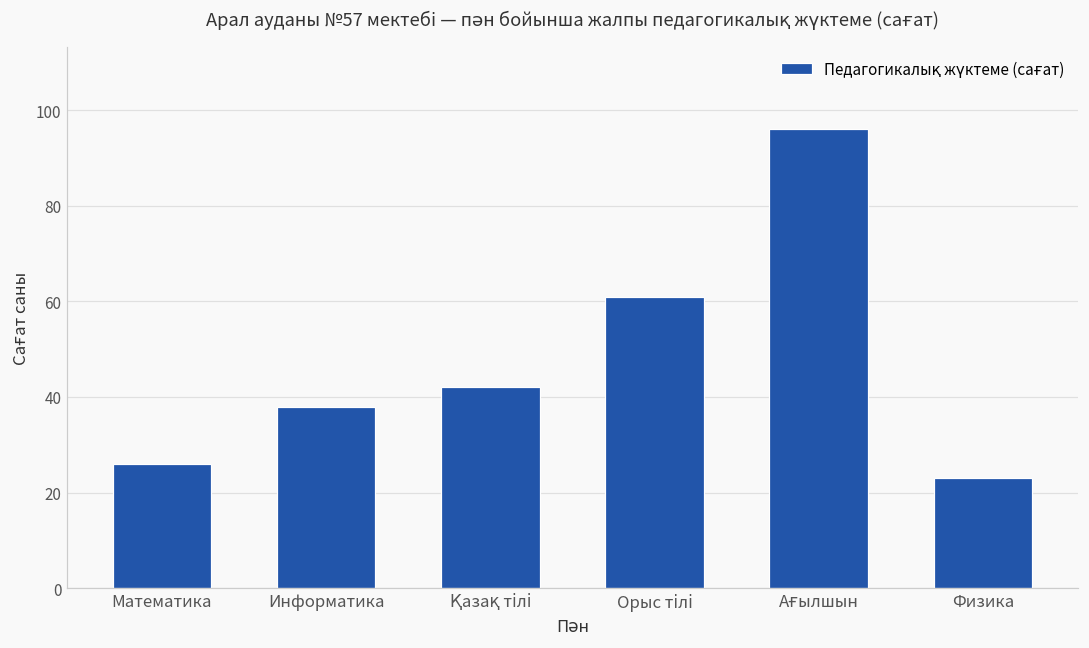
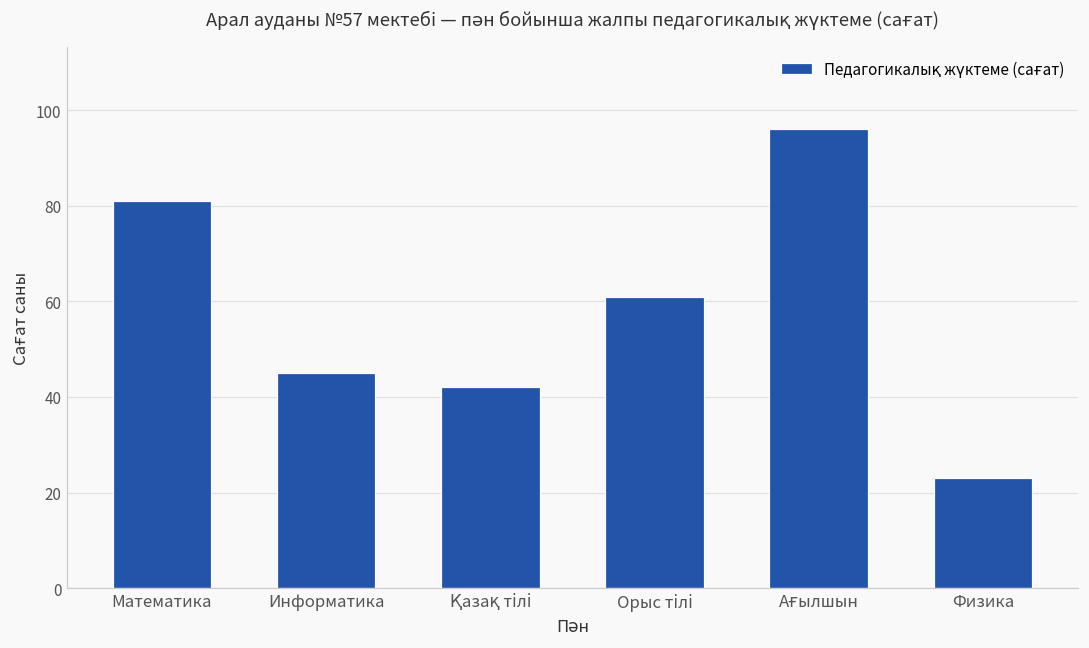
Математика: 26 -> 81
Информатика: 38 -> 45
